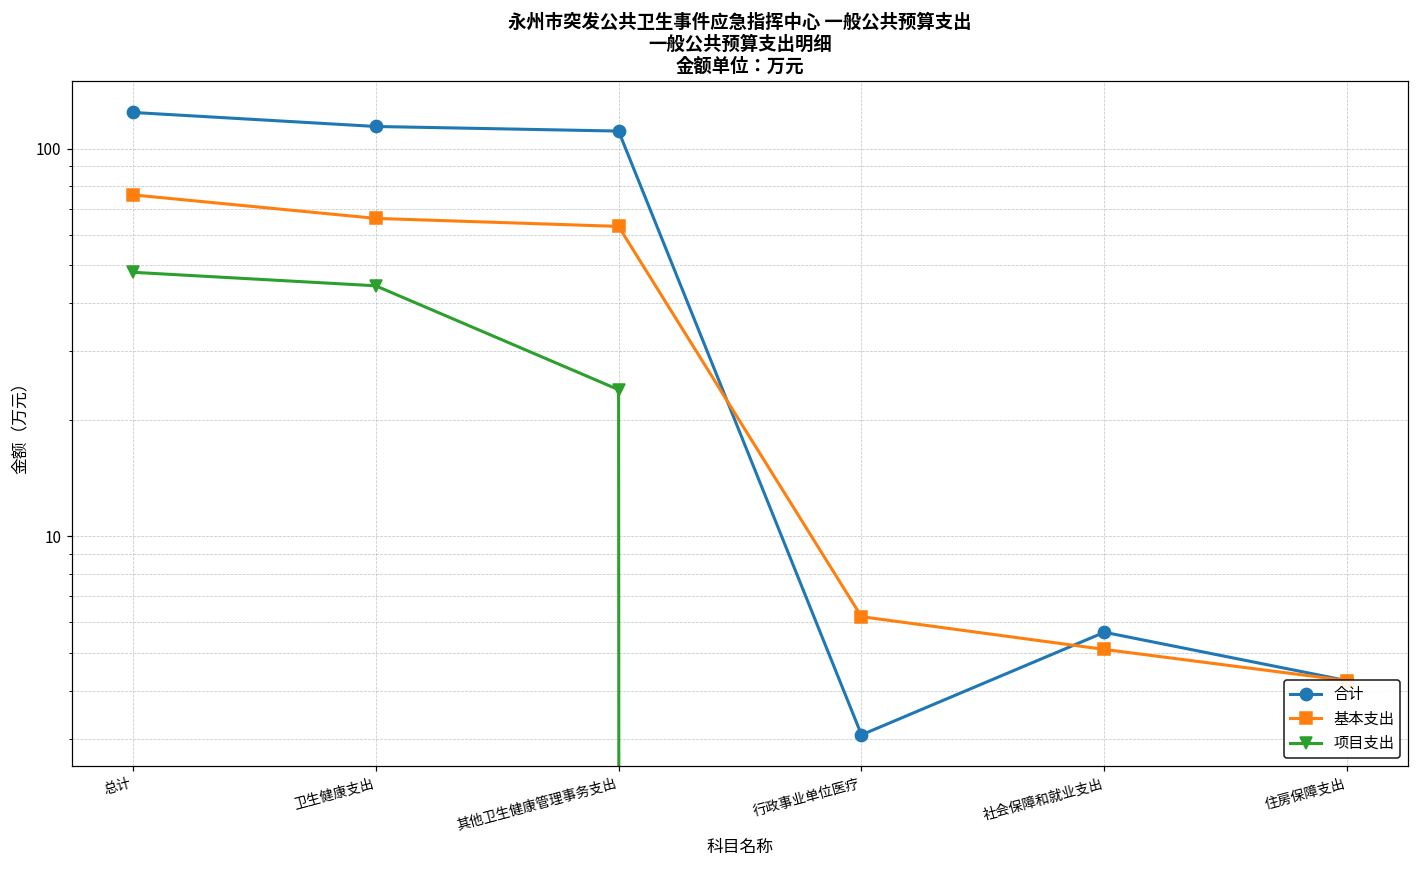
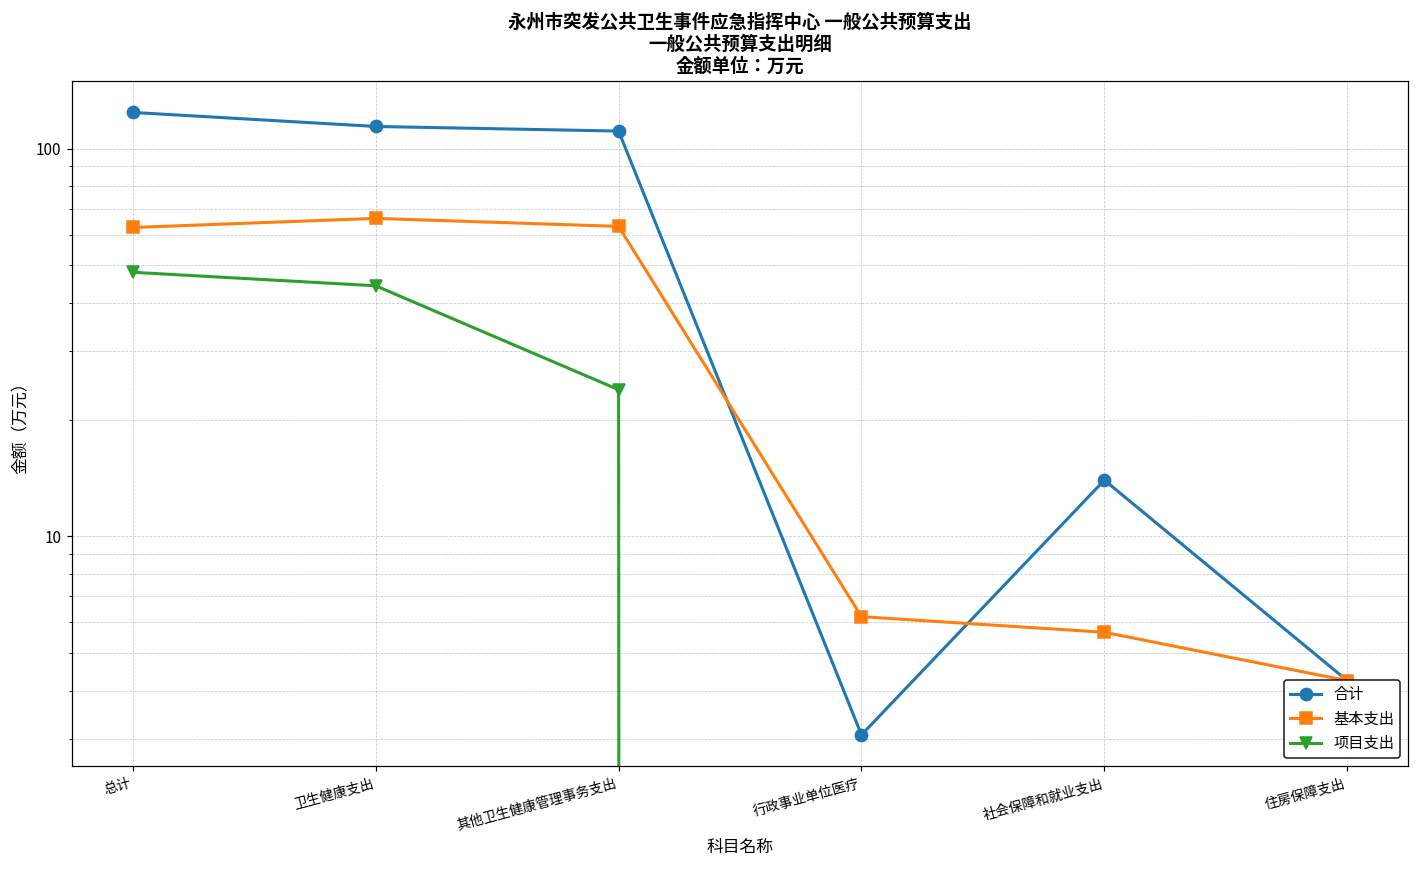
基本支出, 总计: 76 -> 63
合计, 社会保障和就业支出: 5.7 -> 14.0
基本支出, 社会保障和就业支出: 5.1 -> 5.7
